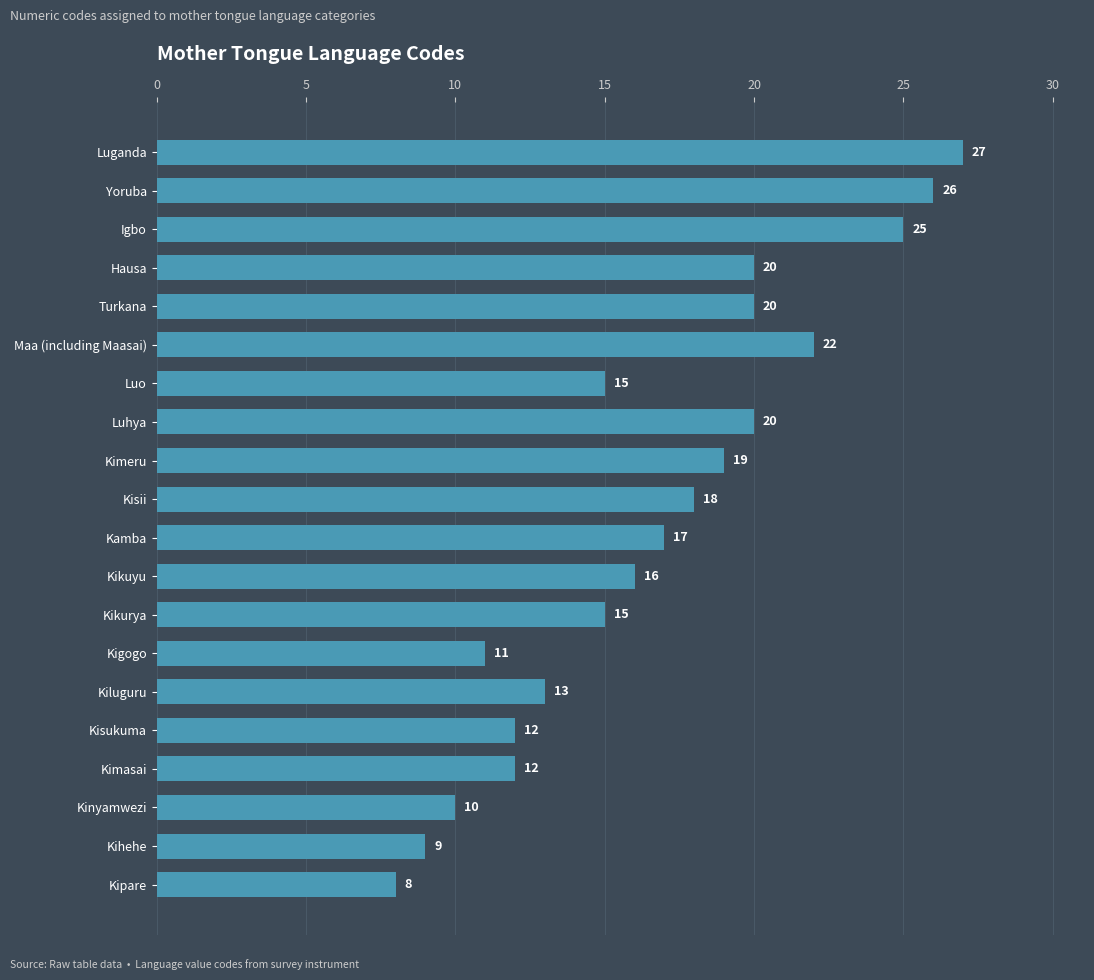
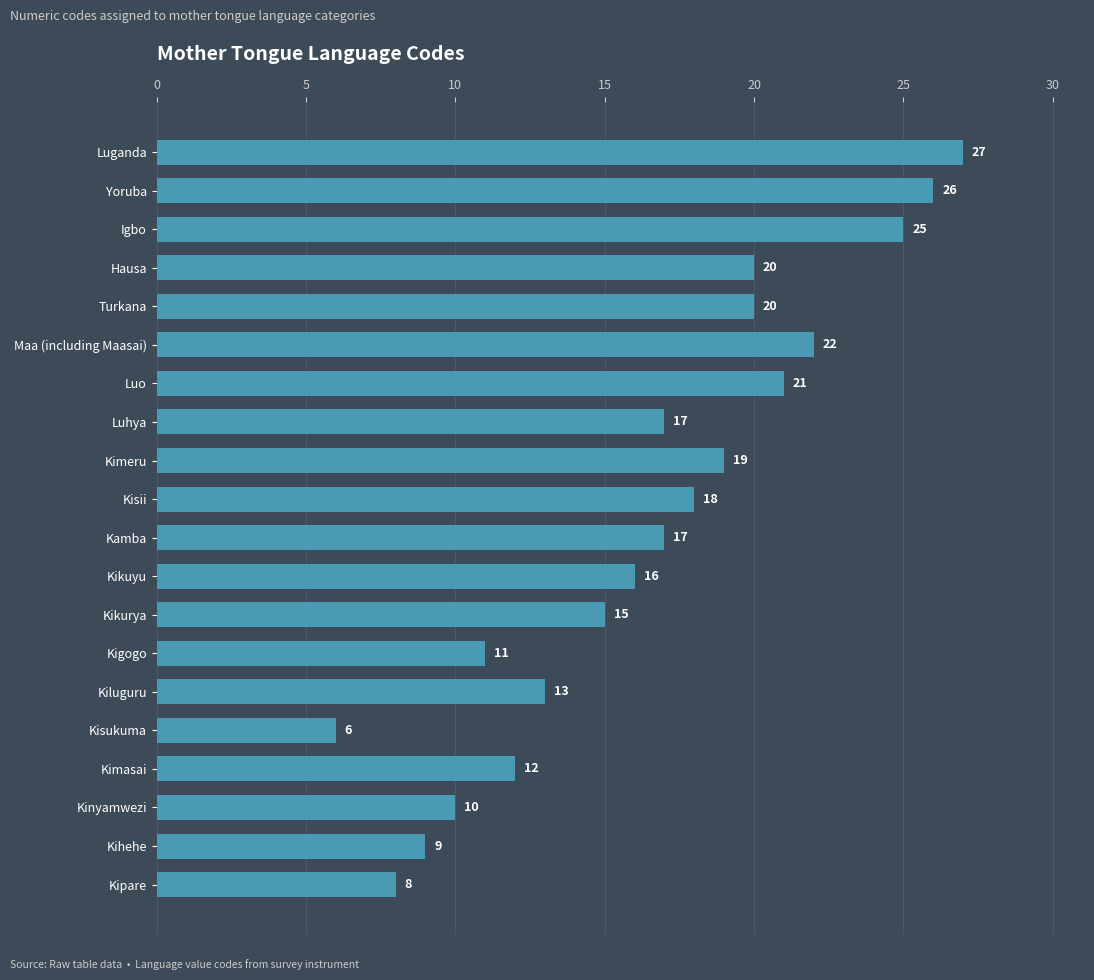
Luo: 15 -> 21
Luhya: 20 -> 17
Kisukuma: 12 -> 6
